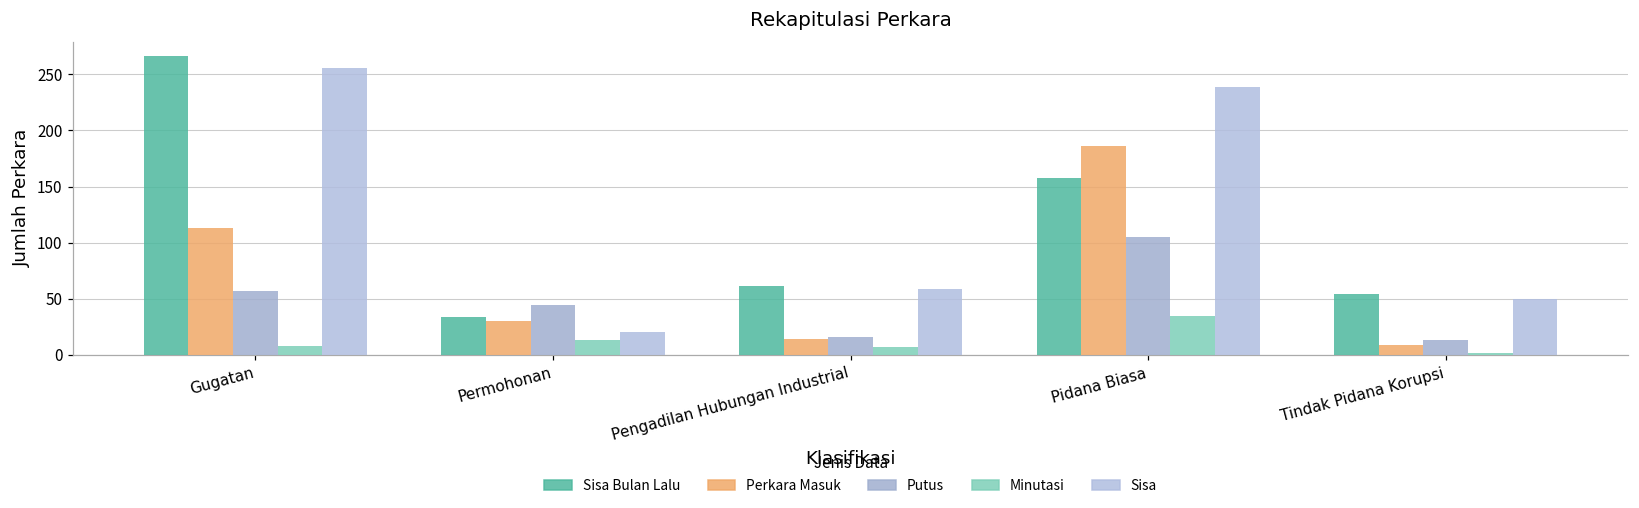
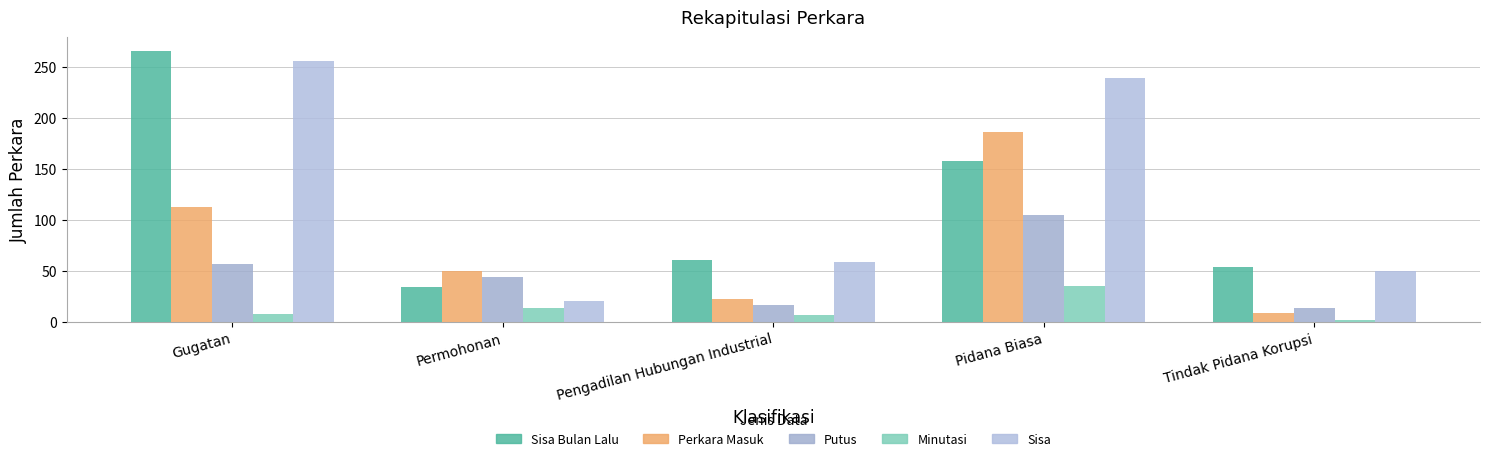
Perkara Masuk, Permohonan: 30 -> 50
Perkara Masuk, Pengadilan Hubungan Industrial: 14 -> 22
